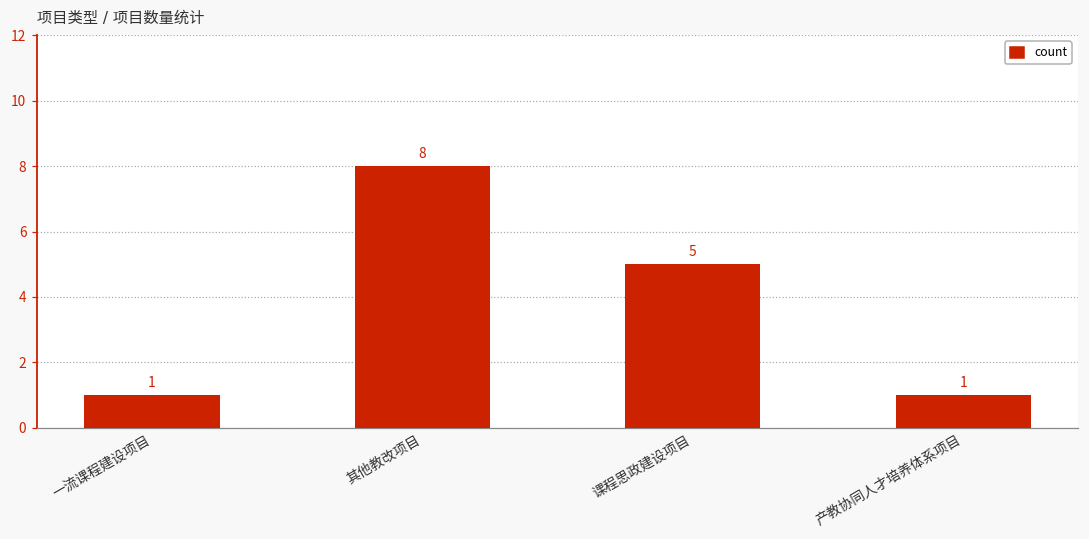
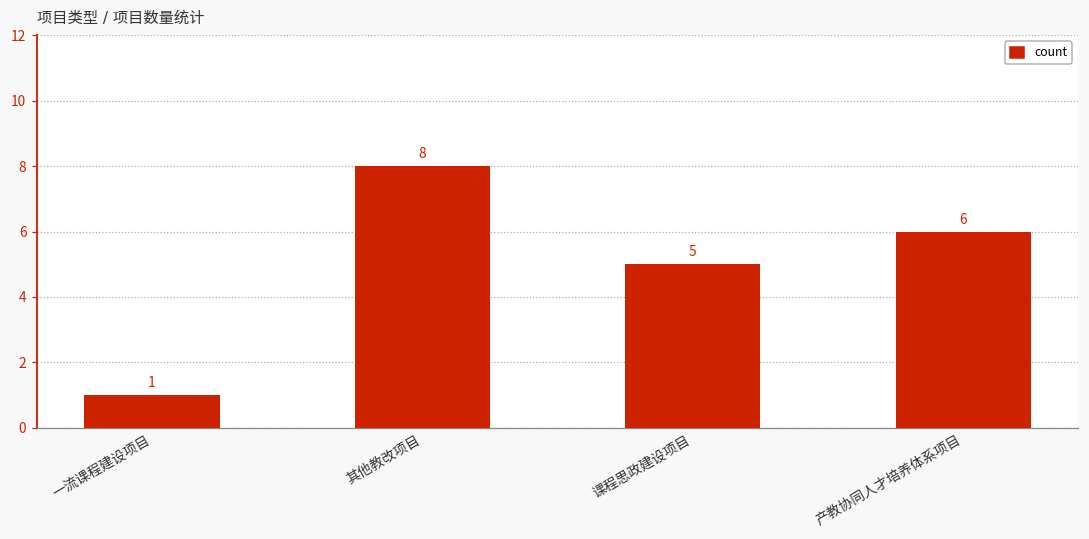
产教协同人才培养体系项目: 1 -> 6
